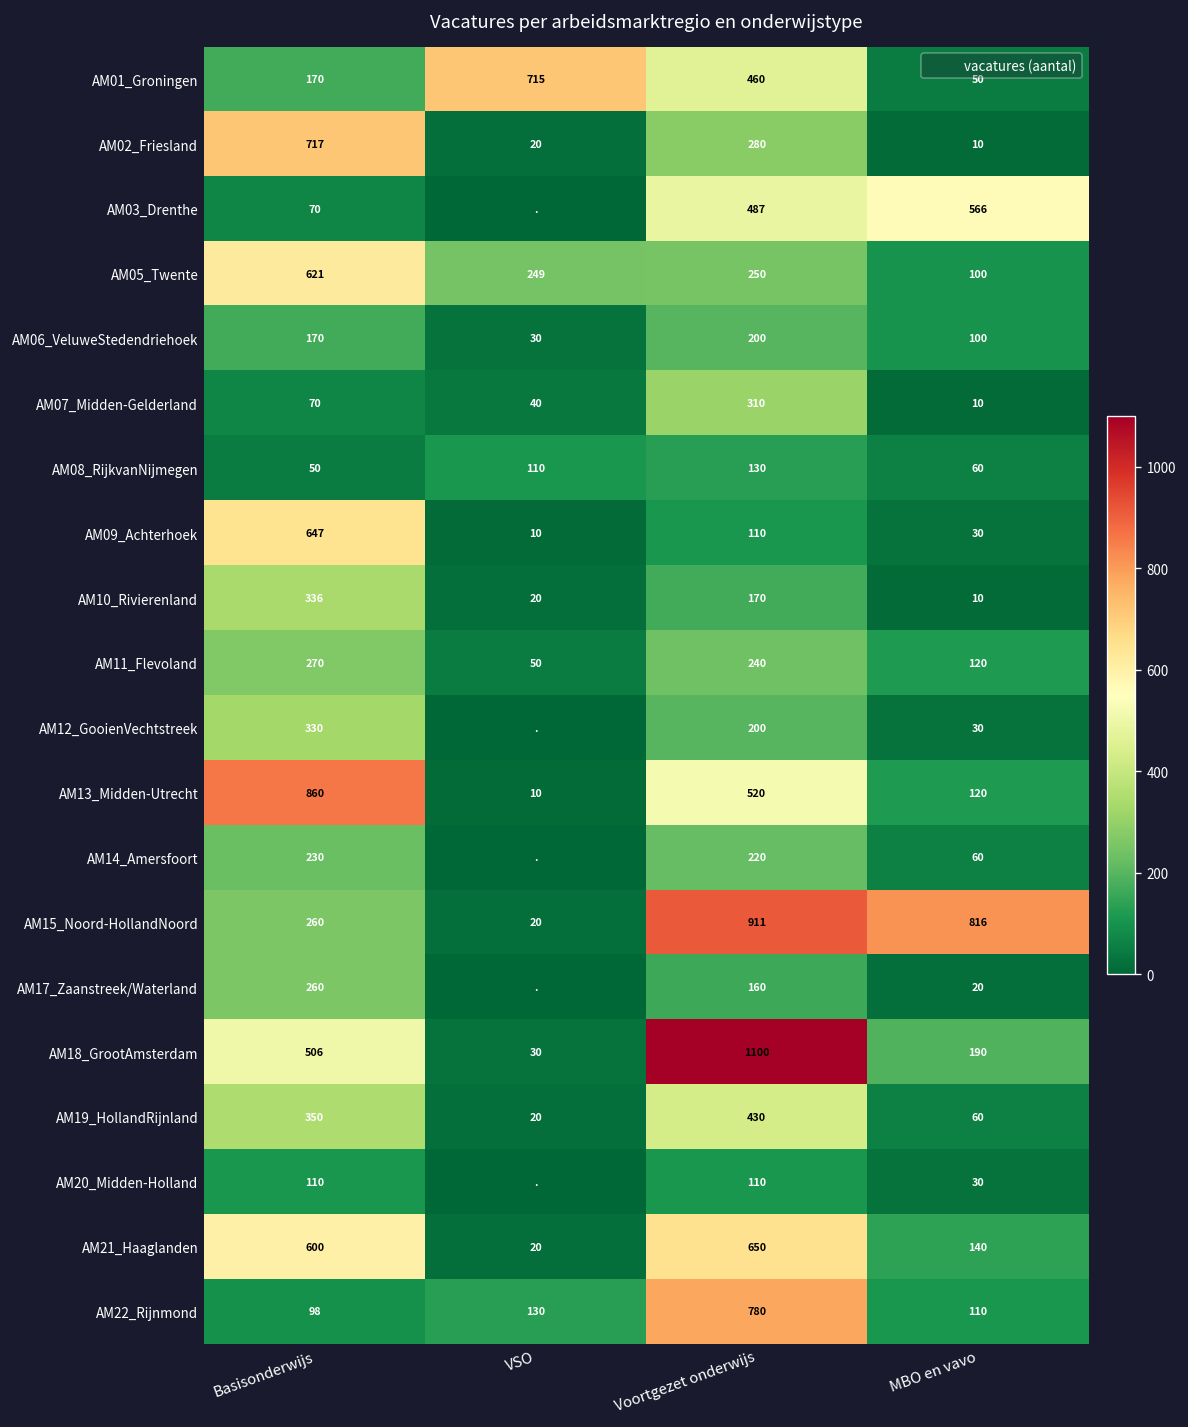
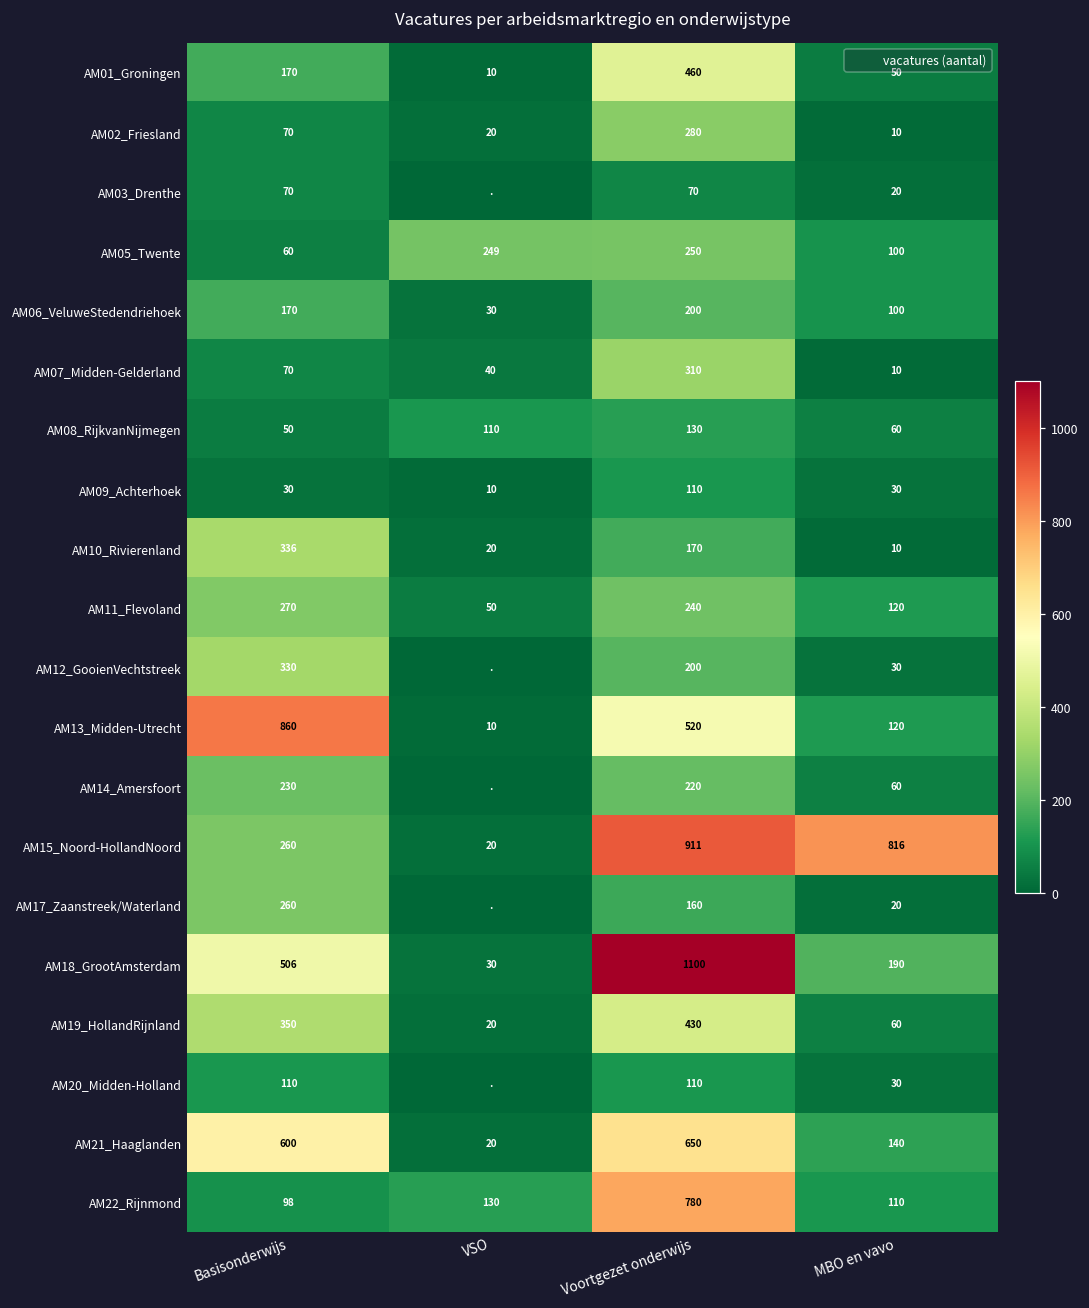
AM01_Groningen, VSO: 715 -> 10
AM02_Friesland, Basisonderwijs: 717 -> 70
AM03_Drenthe, Voortgezet onderwijs: 487 -> 70
AM03_Drenthe, MBO en vavo: 566 -> 20
AM05_Twente, Basisonderwijs: 621 -> 60
AM09_Achterhoek, Basisonderwijs: 647 -> 30
